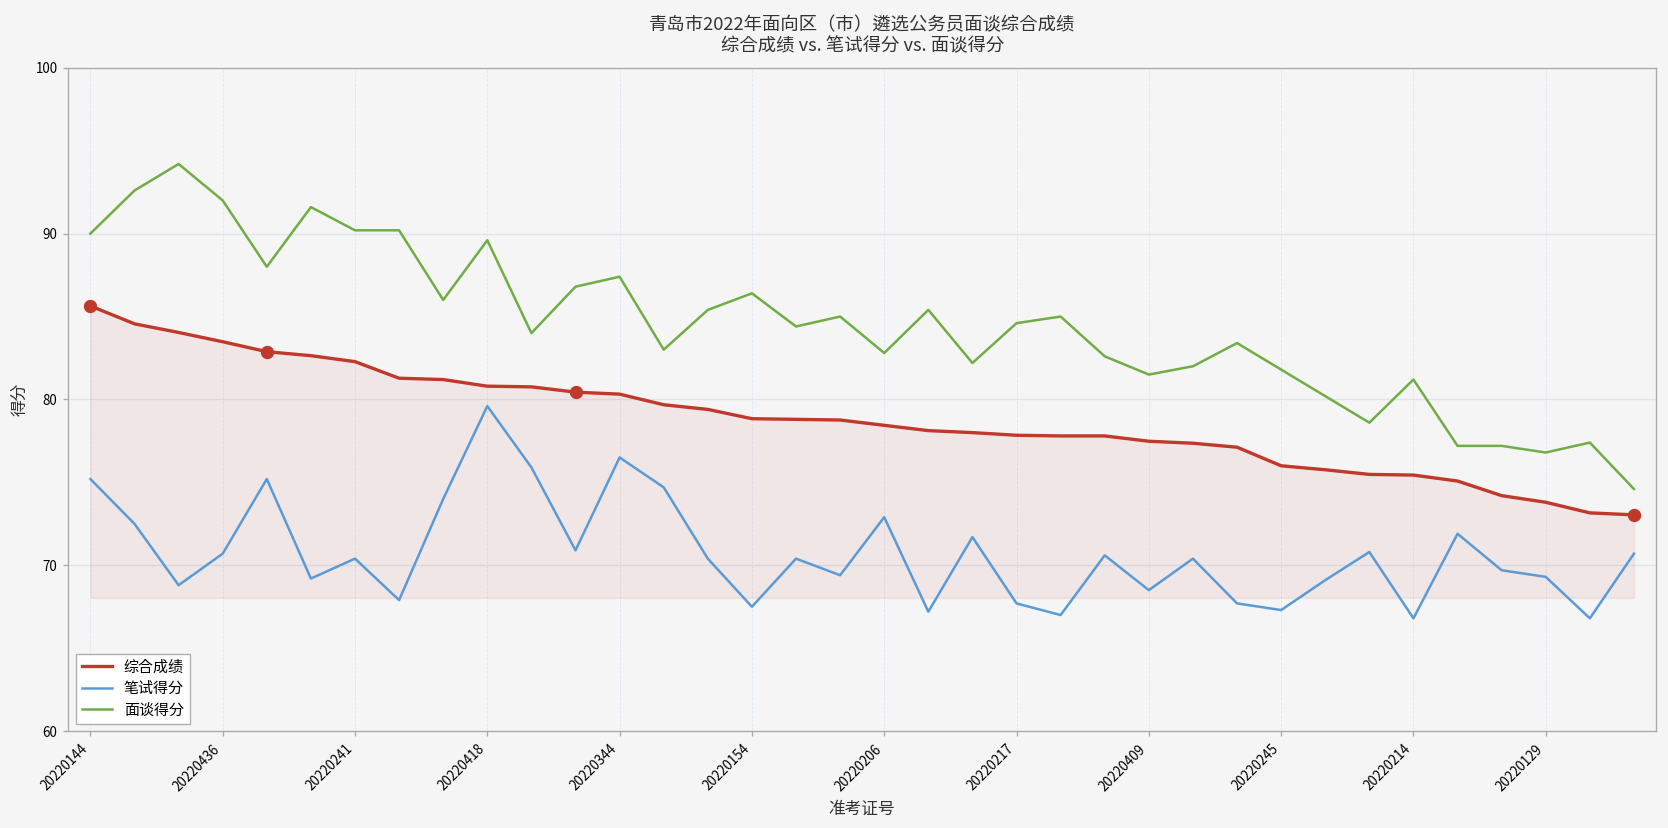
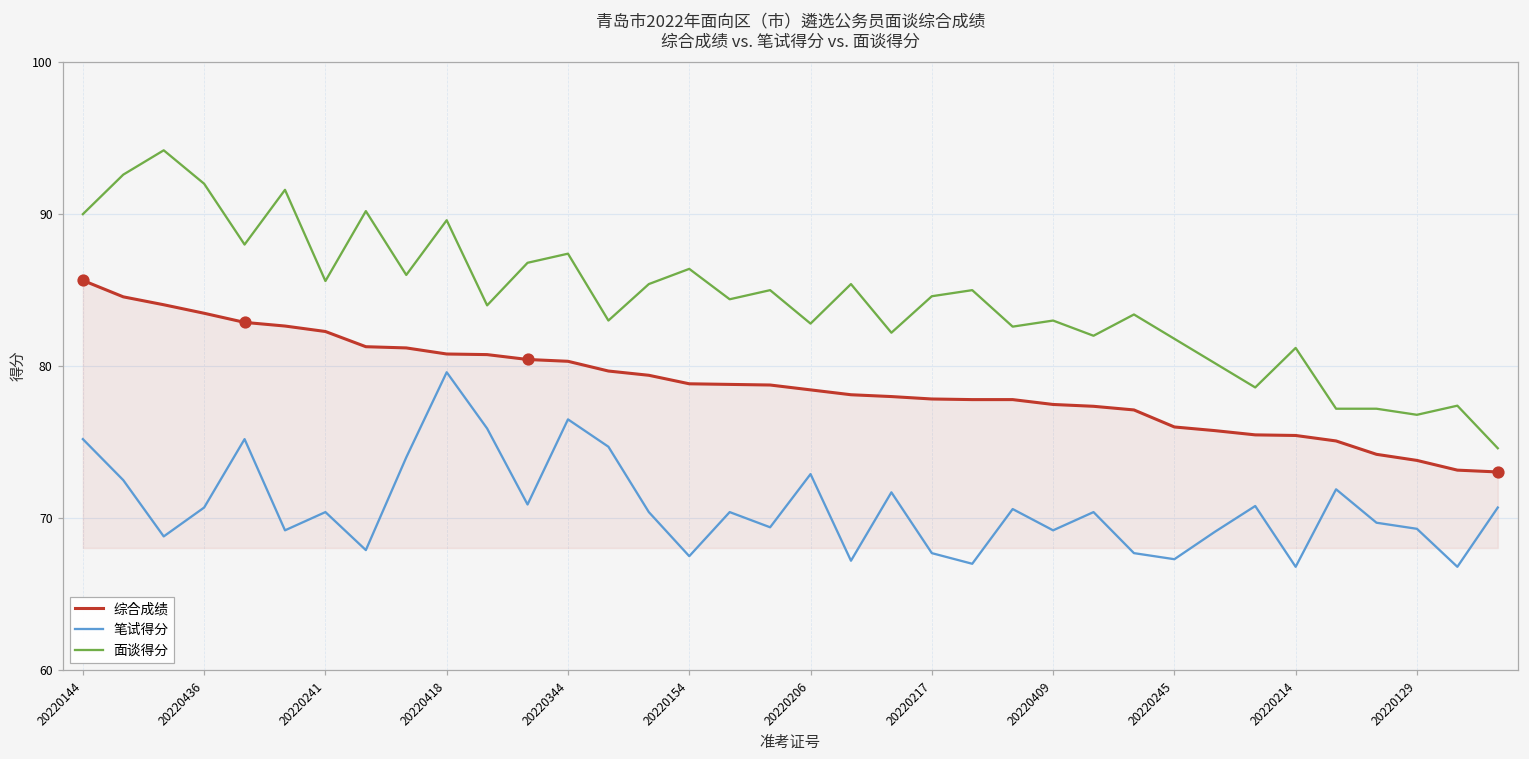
面谈得分, 20220241: 90.2 -> 85.6
笔试得分, 20220409: 68.5 -> 69.2
面谈得分, 20220409: 81.5 -> 83.0
